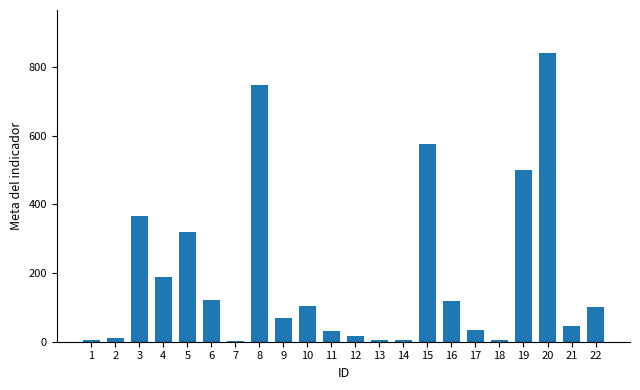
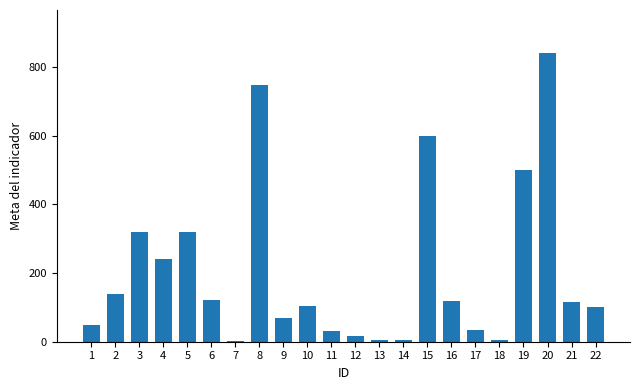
1: 10 -> 50
2: 10 -> 140
3: 370 -> 320
4: 190 -> 240
15: 580 -> 600
21: 50 -> 120
